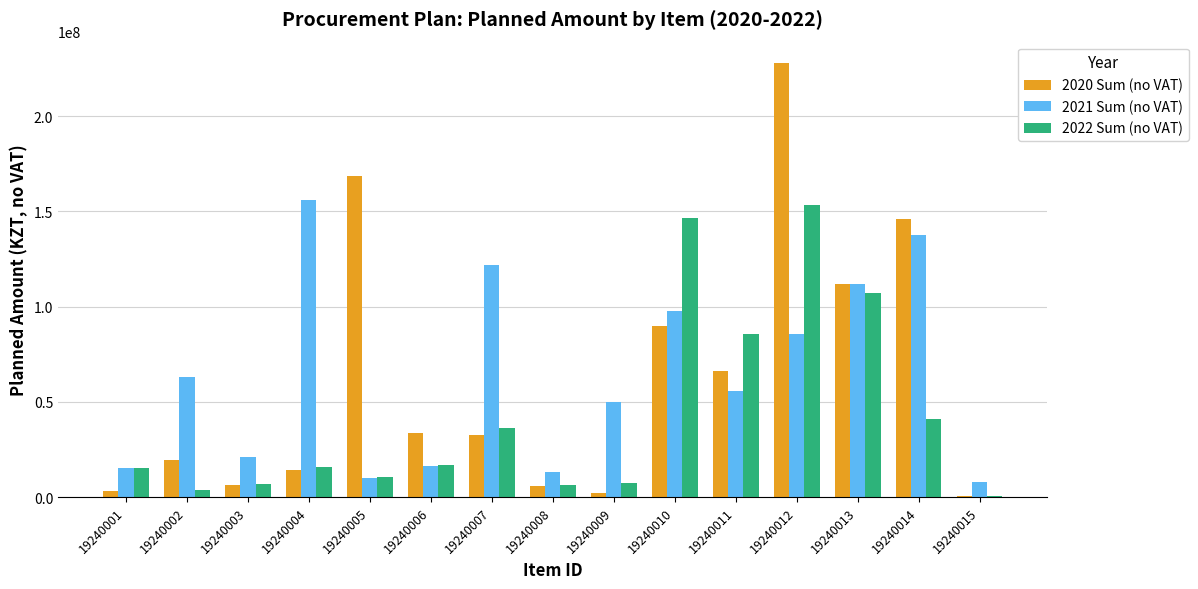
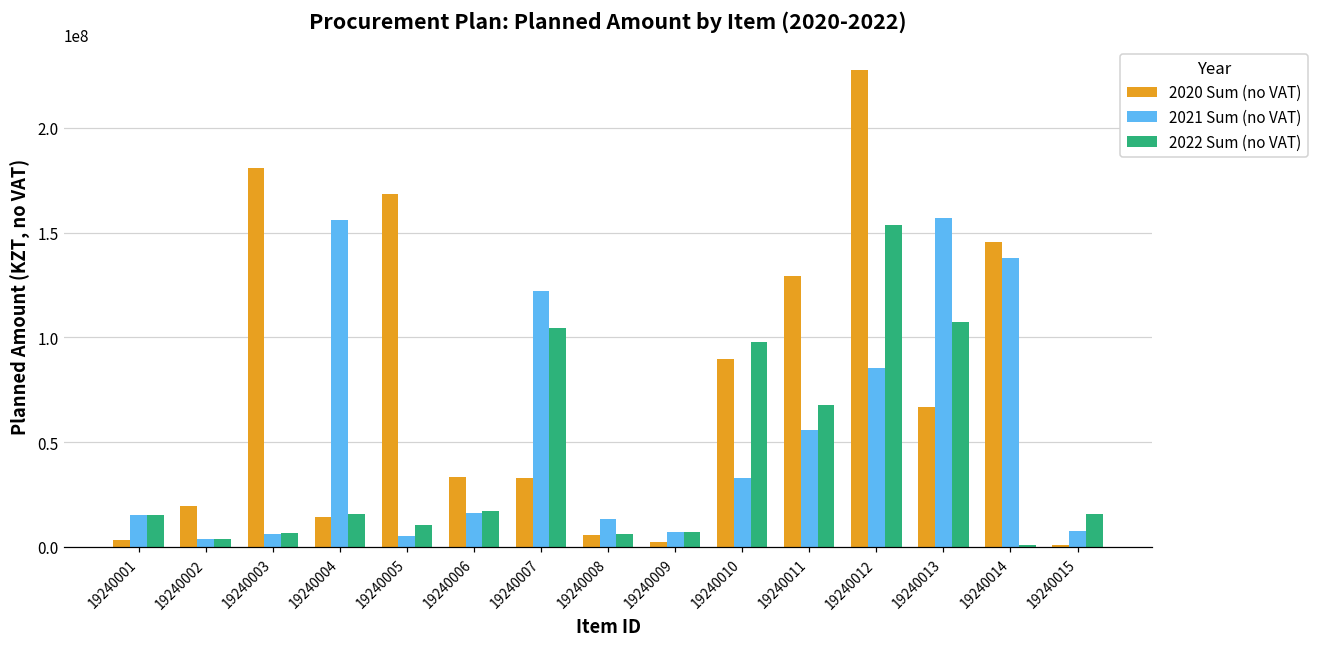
2021 Sum (no VAT), 19240002: 63000000 -> 4000000
2020 Sum (no VAT), 19240003: 6000000 -> 181000000
2021 Sum (no VAT), 19240003: 21000000 -> 6000000
2021 Sum (no VAT), 19240005: 10000000 -> 5000000
2022 Sum (no VAT), 19240007: 36000000 -> 104000000
2021 Sum (no VAT), 19240009: 50000000 -> 7000000
2021 Sum (no VAT), 19240010: 98000000 -> 33000000
2022 Sum (no VAT), 19240010: 147000000 -> 98000000
2020 Sum (no VAT), 19240011: 66000000 -> 129000000
2022 Sum (no VAT), 19240011: 85000000 -> 68000000
2020 Sum (no VAT), 19240013: 112000000 -> 67000000
2021 Sum (no VAT), 19240013: 112000000 -> 157000000
2022 Sum (no VAT), 19240014: 41000000 -> 1000000
2022 Sum (no VAT), 19240015: 1000000 -> 16000000
